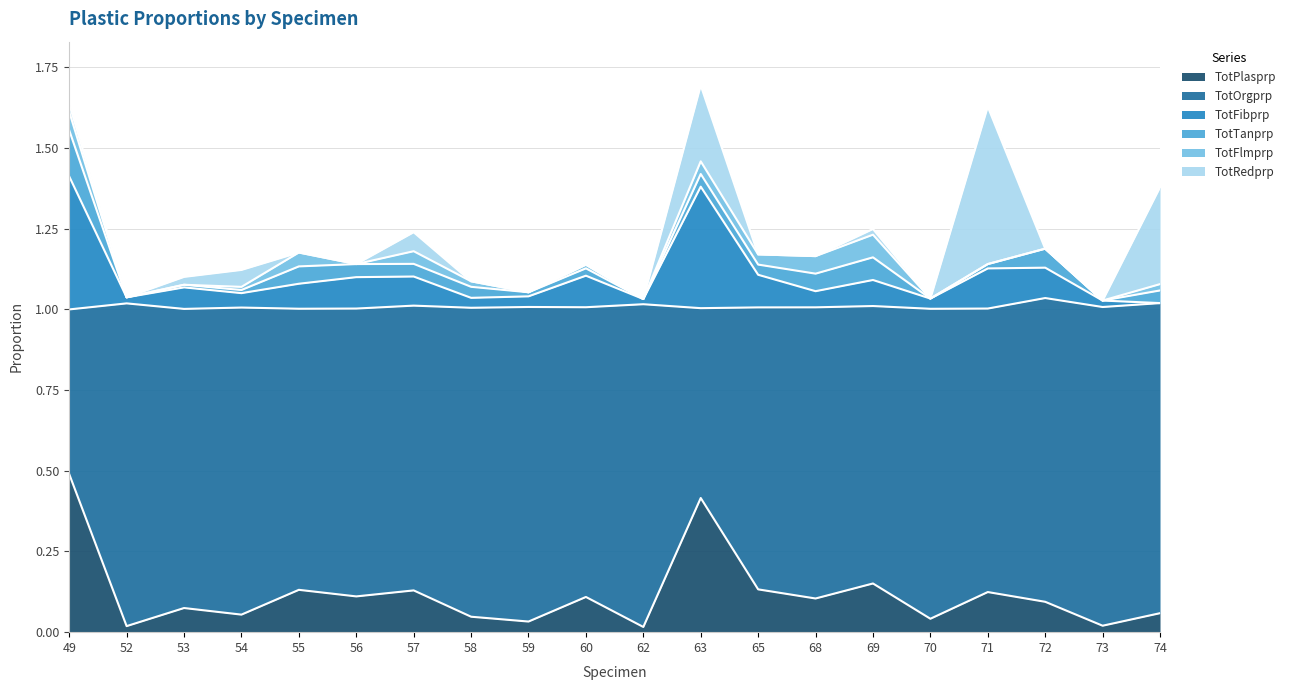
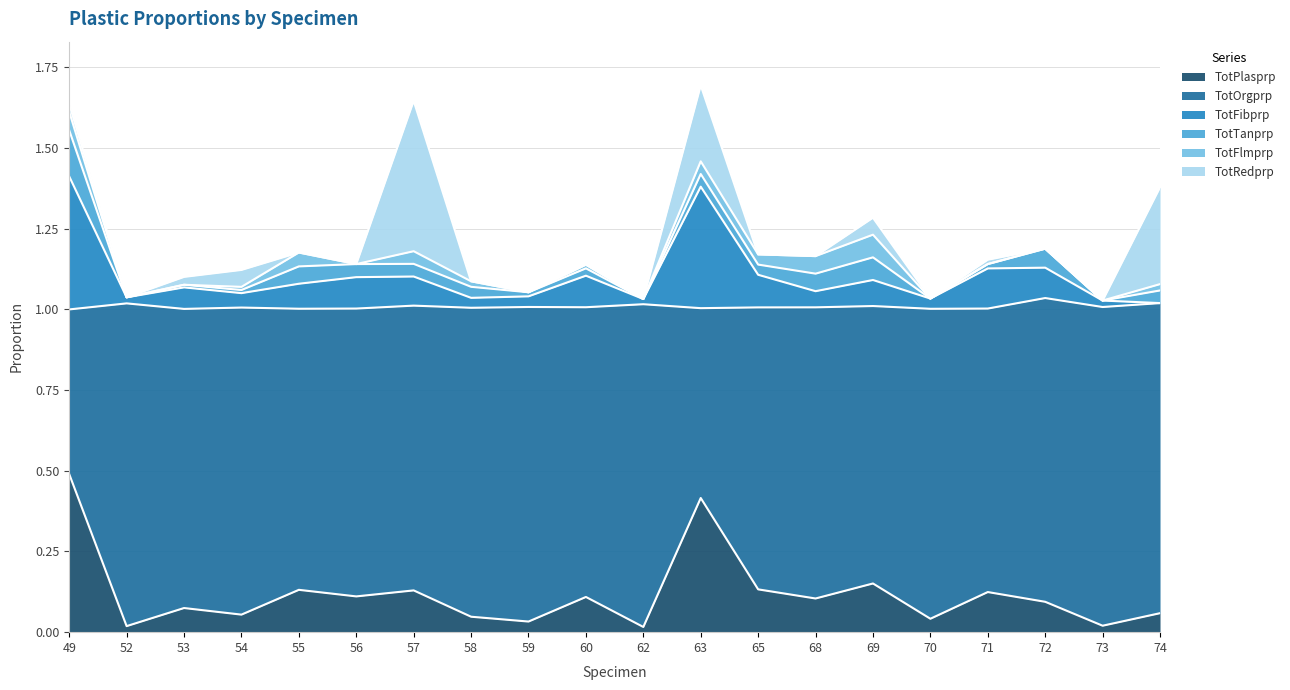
TotRedprp, 57: 0.06 -> 0.47
TotRedprp, 69: 0.02 -> 0.05
TotRedprp, 71: 0.49 -> 0.01
